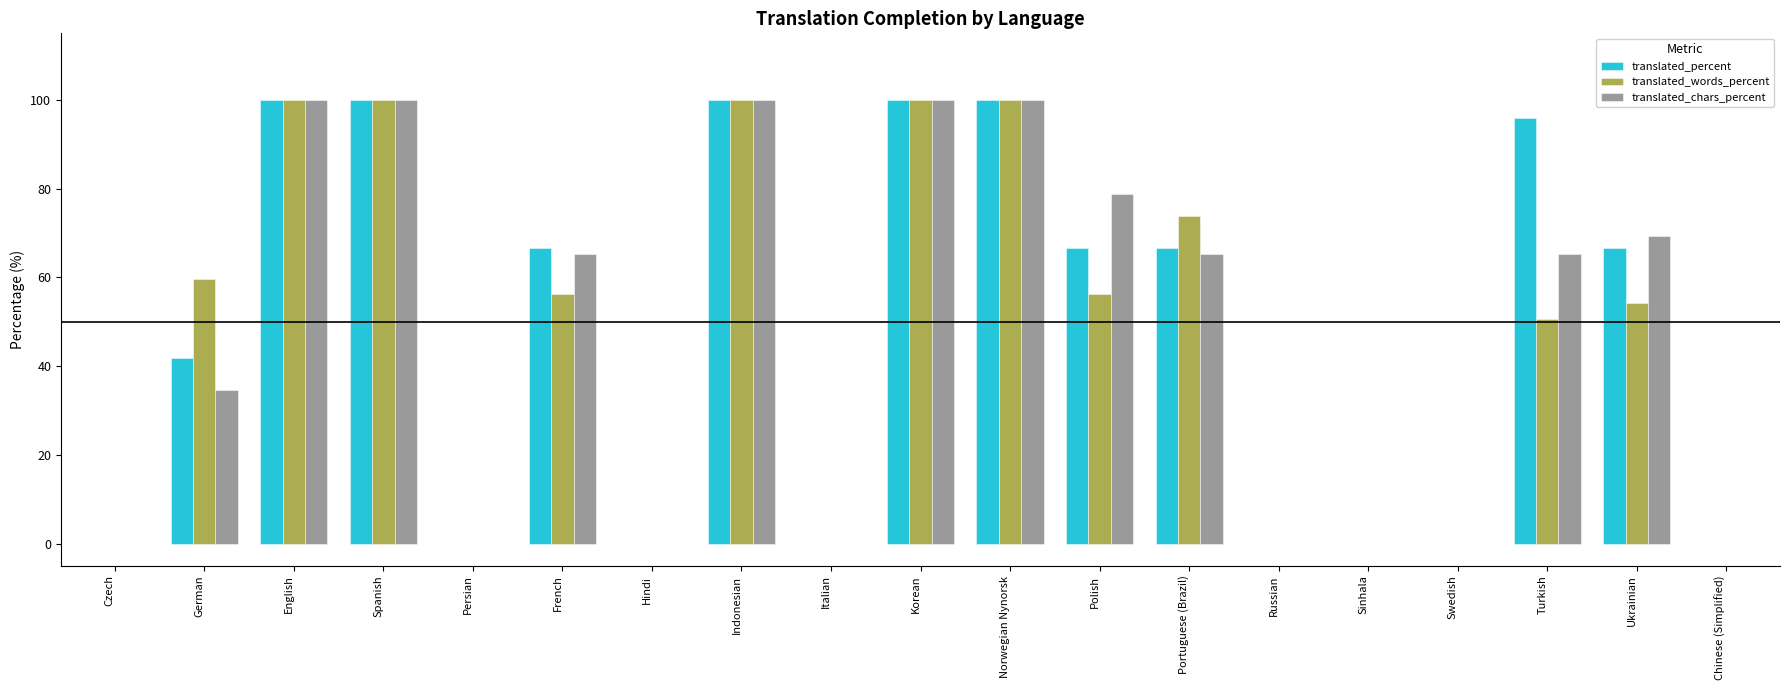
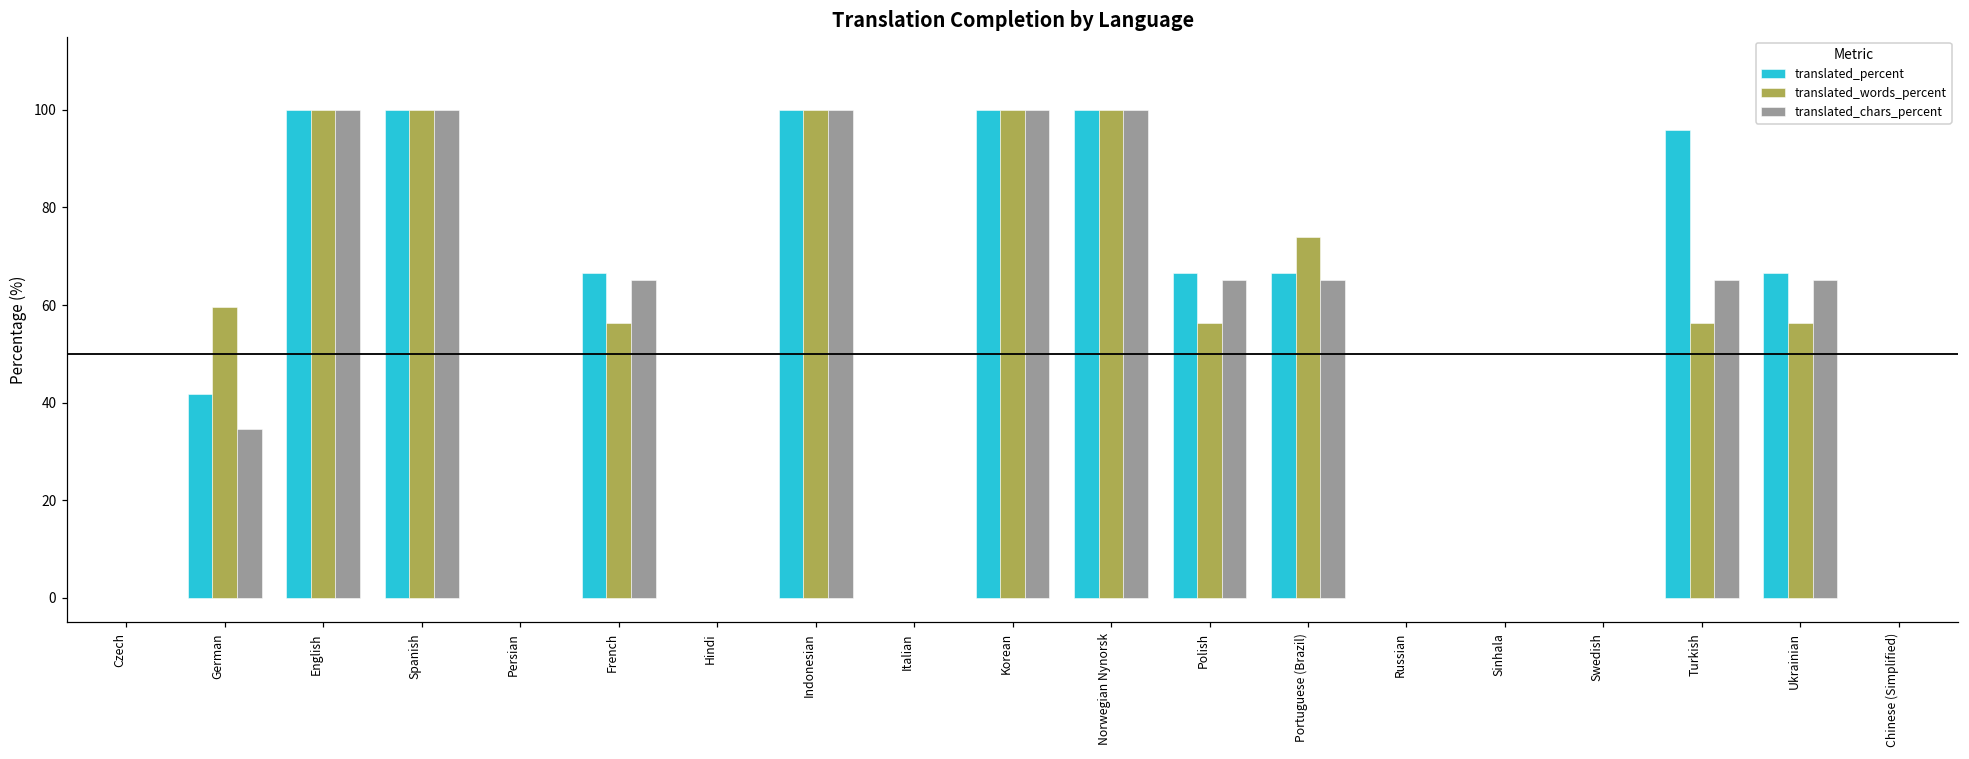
translated_chars_percent, Polish: 79 -> 65
translated_words_percent, Turkish: 51 -> 56
translated_words_percent, Ukrainian: 54 -> 56
translated_chars_percent, Ukrainian: 69 -> 65
